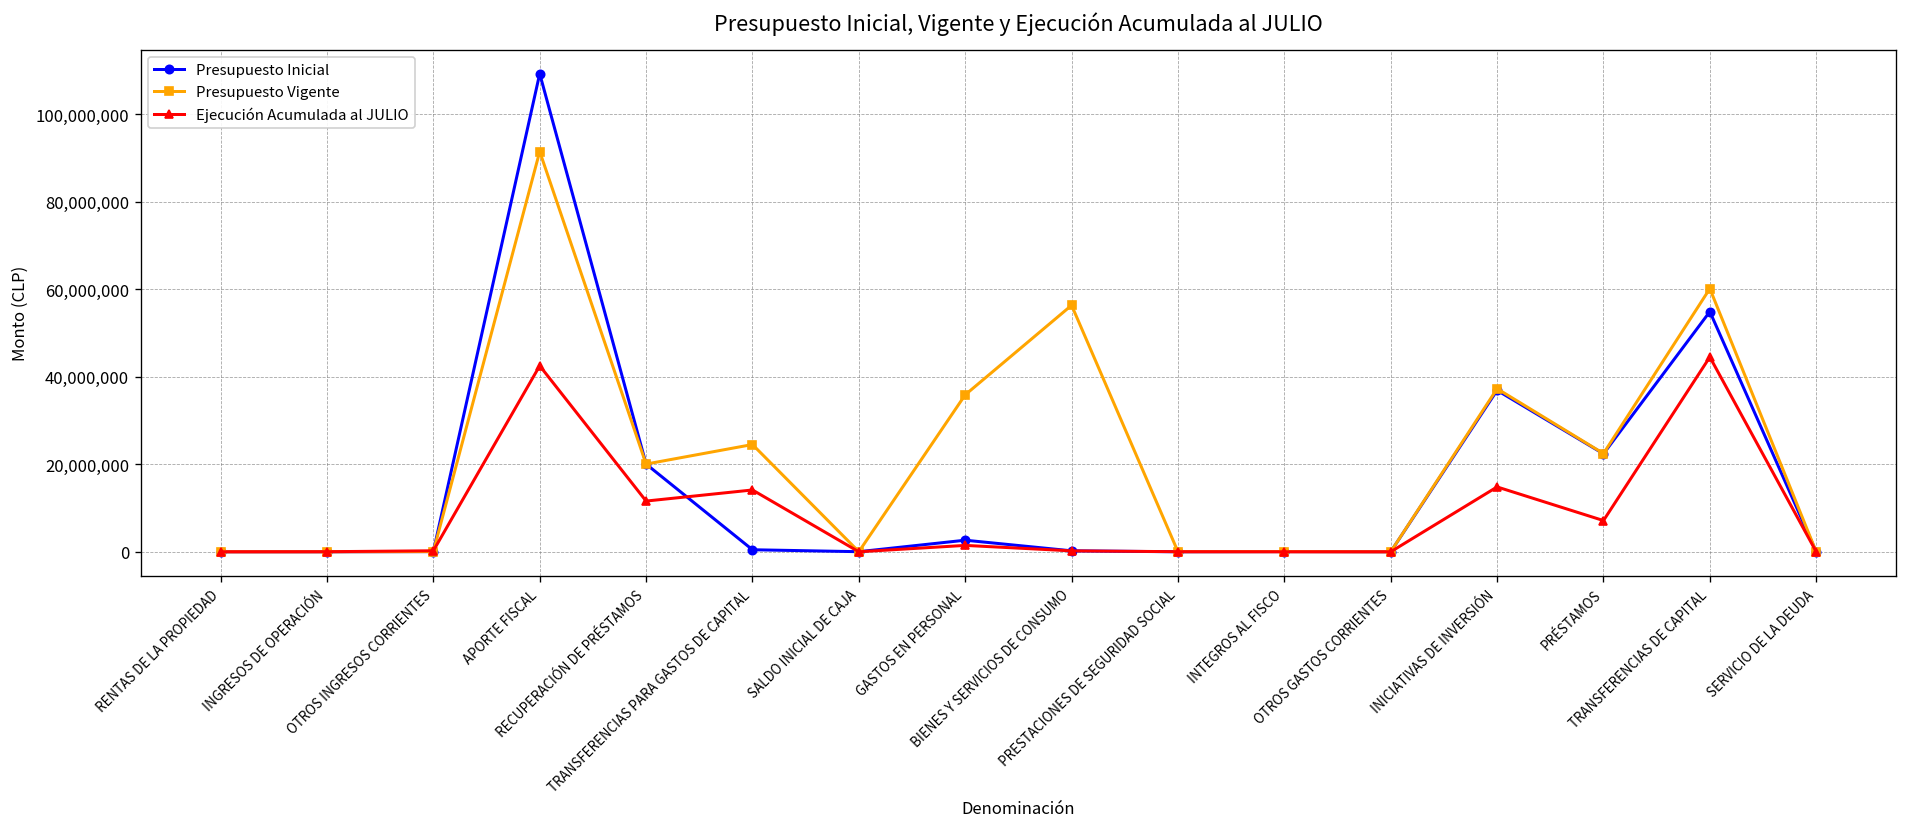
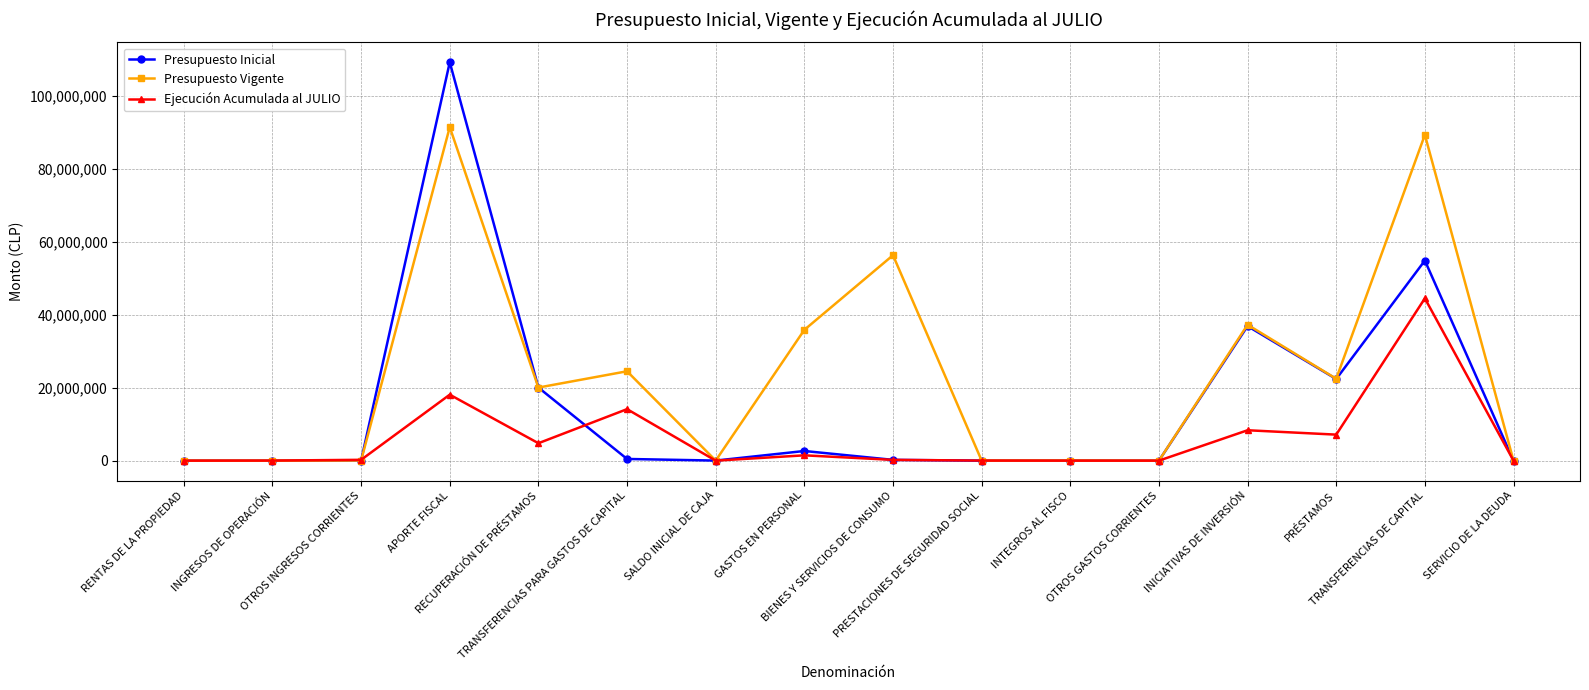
Ejecución Acumulada al JULIO, APORTE FISCAL: 43,000,000 -> 18,000,000
Ejecución Acumulada al JULIO, RECUPERACIÓN DE PRÉSTAMOS: 12,000,000 -> 5,000,000
Ejecución Acumulada al JULIO, INICIATIVAS DE INVERSIÓN: 15,000,000 -> 8,000,000
Presupuesto Vigente, TRANSFERENCIAS DE CAPITAL: 60,000,000 -> 89,000,000
